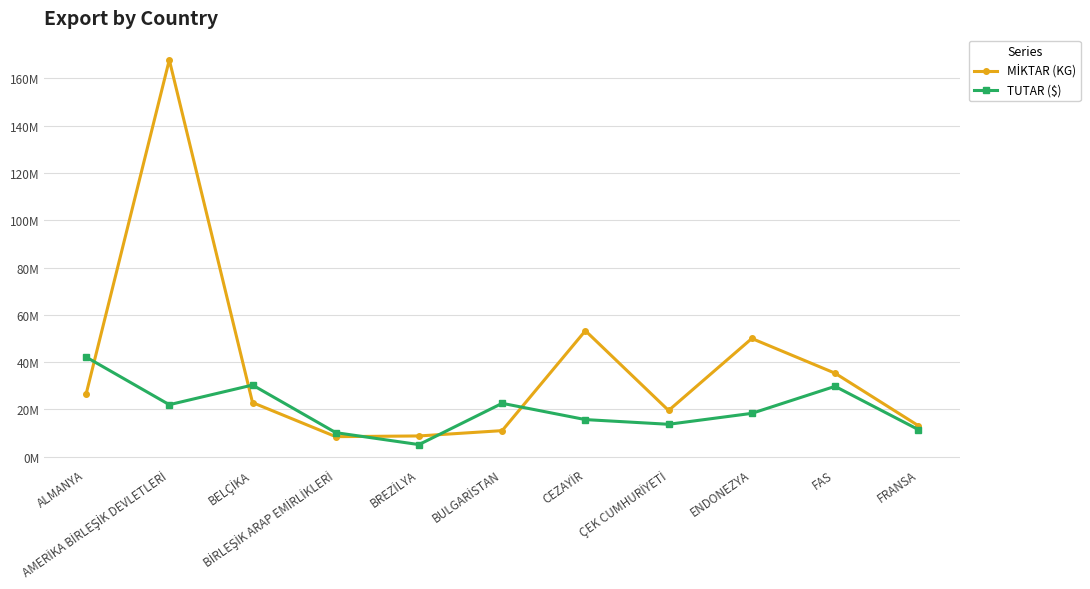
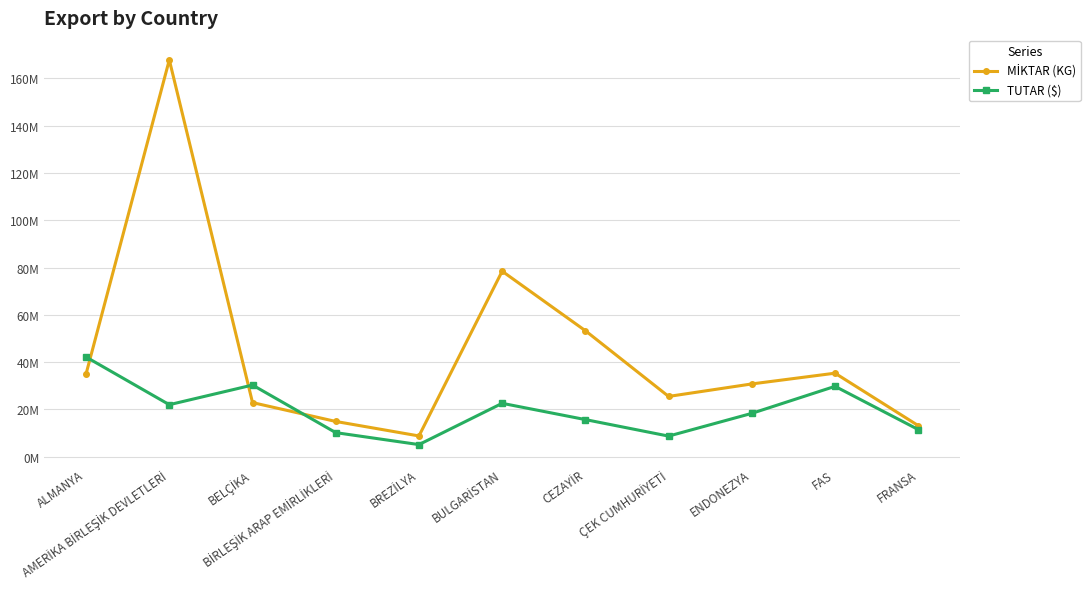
MİKTAR (KG), ALMANYA: 26000000 -> 35000000
MİKTAR (KG), BİRLEŞİK ARAP EMİRLİKLERİ: 8000000 -> 15000000
MİKTAR (KG), BULGARİSTAN: 11000000 -> 78000000
MİKTAR (KG), ÇEK CUMHURİYETİ: 20000000 -> 26000000
TUTAR ($), ÇEK CUMHURİYETİ: 14000000 -> 9000000
MİKTAR (KG), ENDONEZYA: 50000000 -> 31000000
